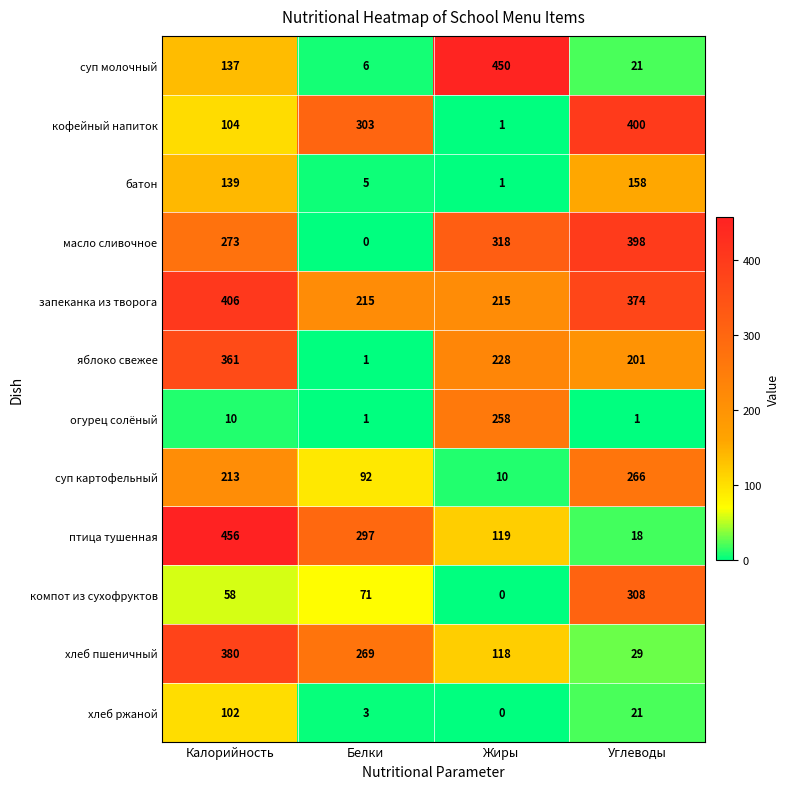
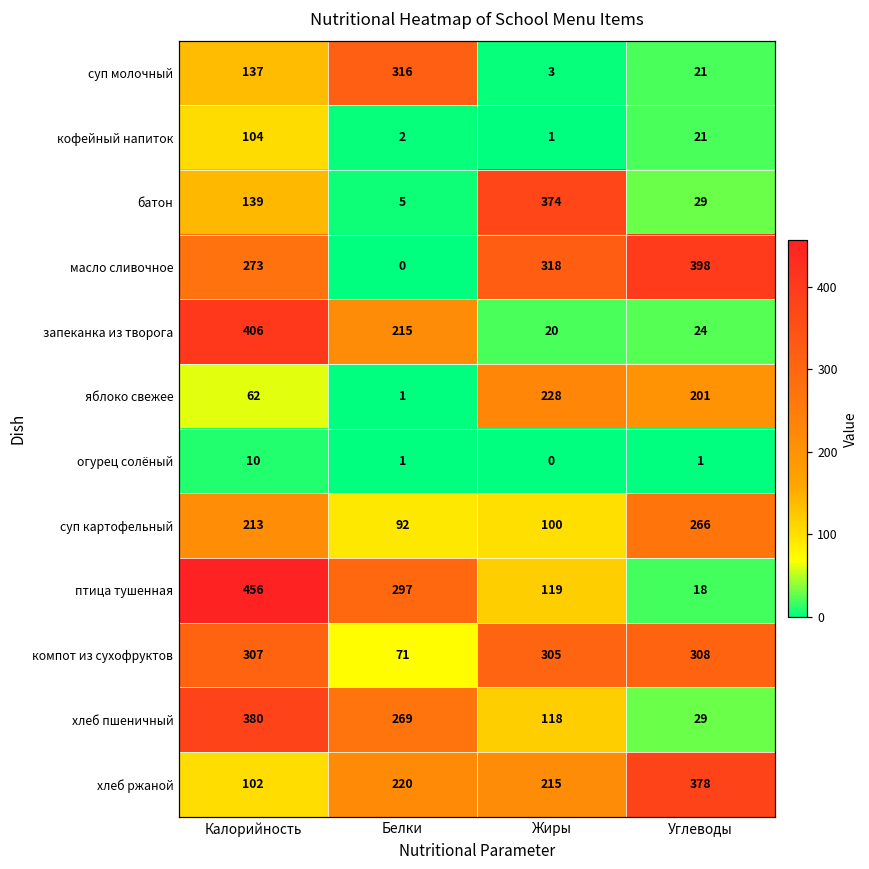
суп молочный, Белки: 6 -> 316
суп молочный, Жиры: 450 -> 3
кофейный напиток, Белки: 303 -> 2
кофейный напиток, Углеводы: 400 -> 21
батон, Жиры: 1 -> 374
батон, Углеводы: 158 -> 29
запеканка из творога, Жиры: 215 -> 20
запеканка из творога, Углеводы: 374 -> 24
яблоко свежее, Калорийность: 361 -> 62
огурец солёный, Жиры: 258 -> 0
суп картофельный, Жиры: 10 -> 100
компот из сухофруктов, Калорийность: 58 -> 307
компот из сухофруктов, Жиры: 0 -> 305
хлеб ржаной, Белки: 3 -> 220
хлеб ржаной, Жиры: 0 -> 215
хлеб ржаной, Углеводы: 21 -> 378
